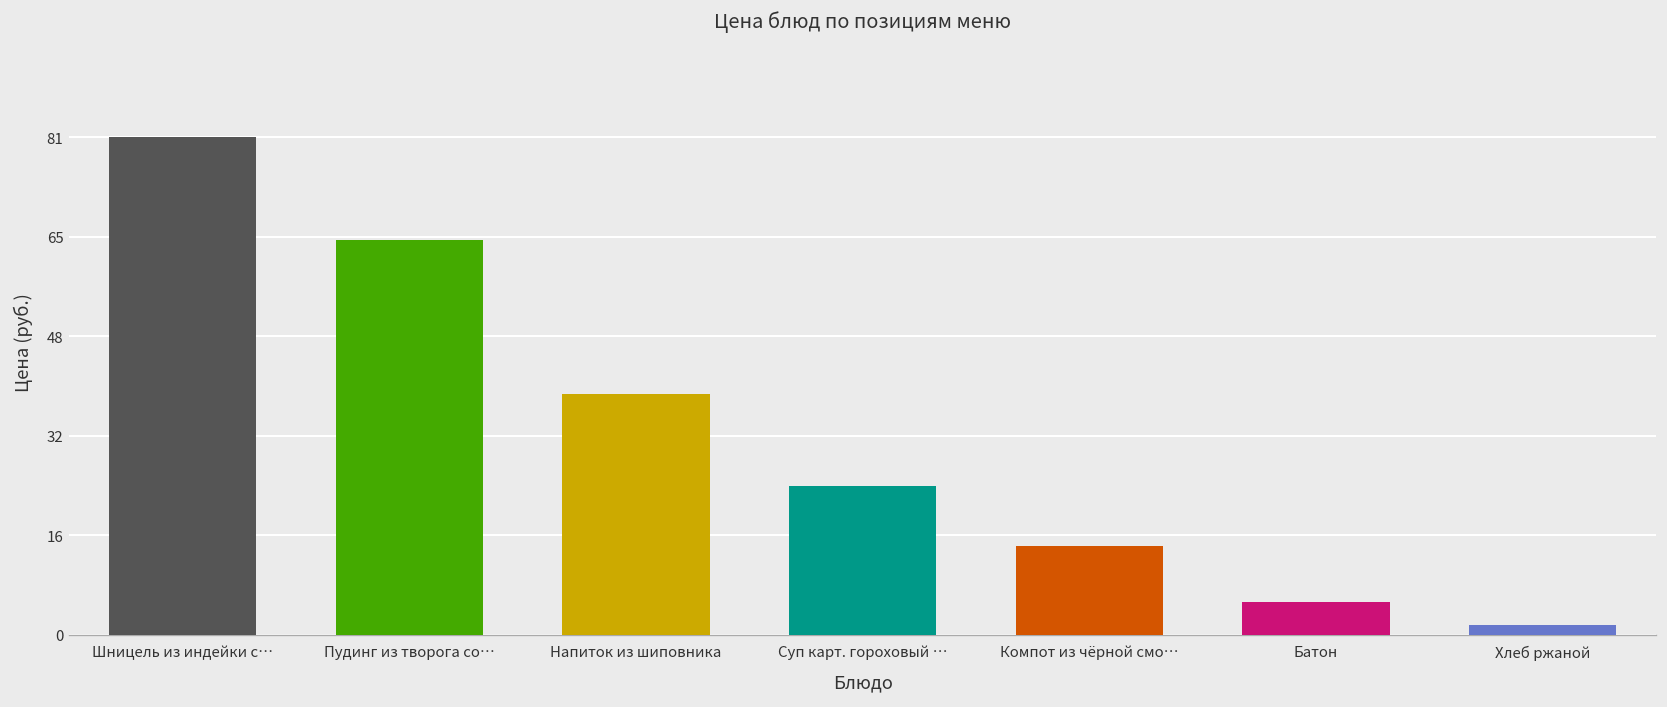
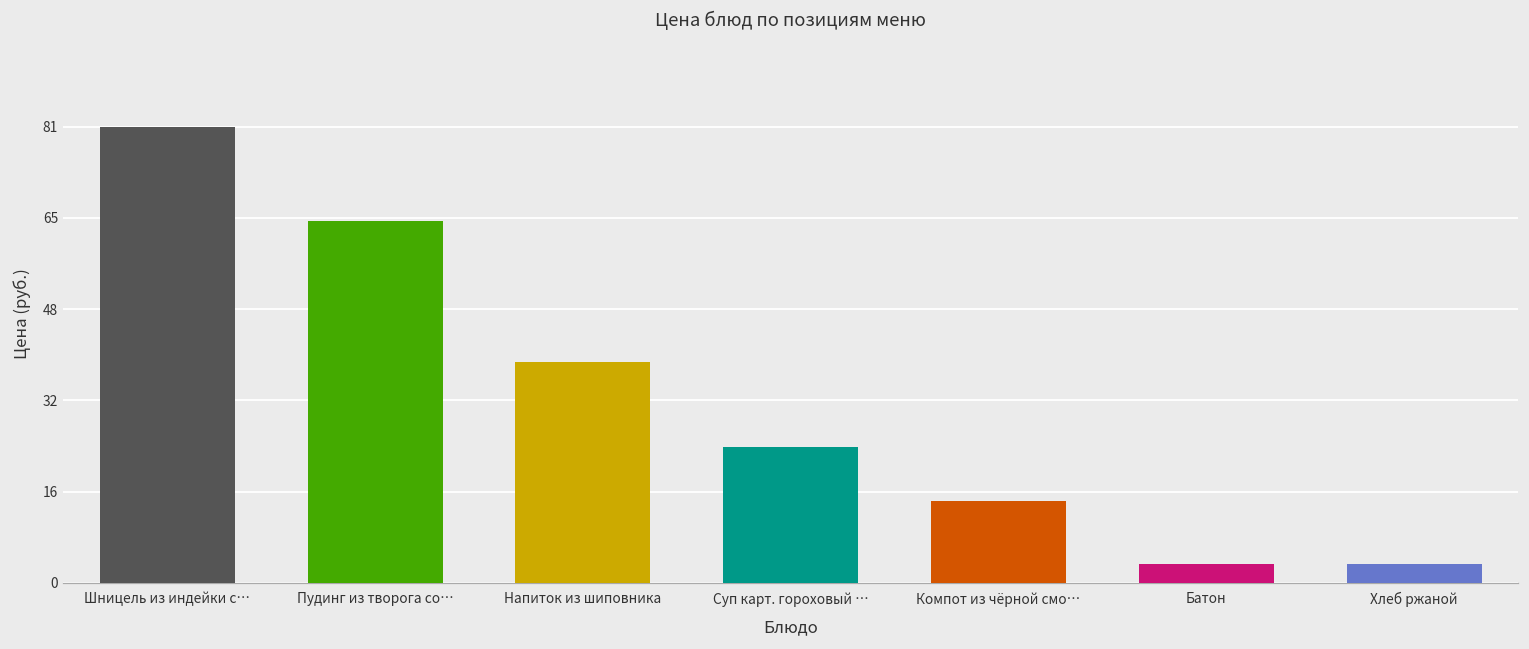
Батон: 5 -> 3
Хлеб ржаной: 2 -> 3
